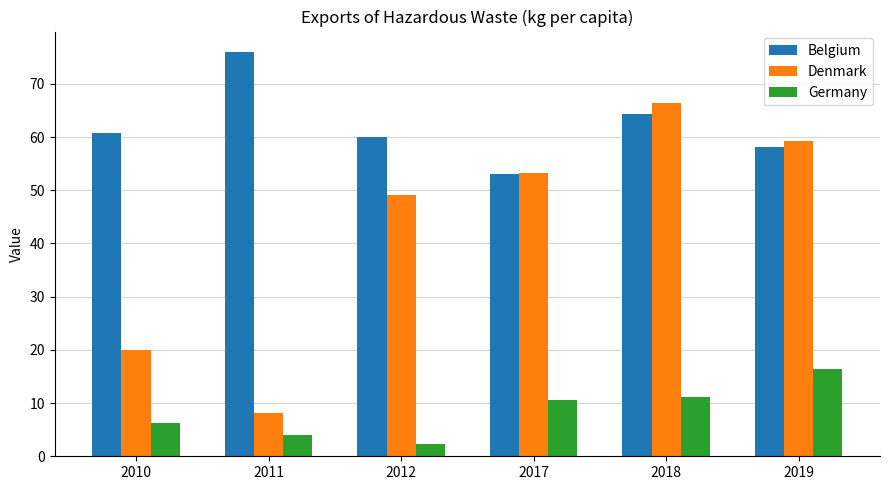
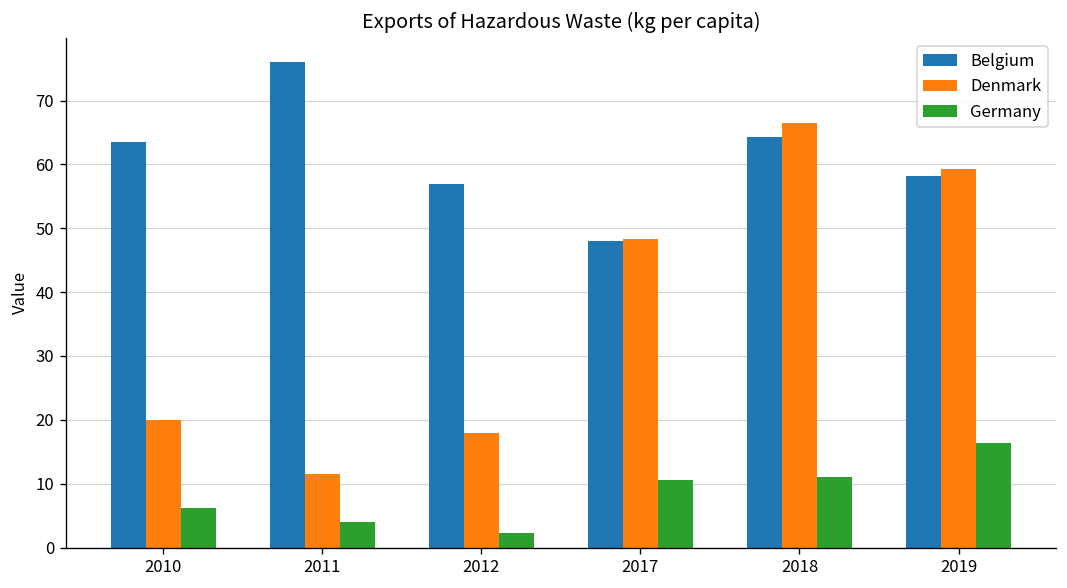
Belgium, 2010: 61 -> 64
Denmark, 2011: 8 -> 12
Belgium, 2012: 60 -> 57
Denmark, 2012: 49 -> 18
Belgium, 2017: 53 -> 48
Denmark, 2017: 53 -> 48
